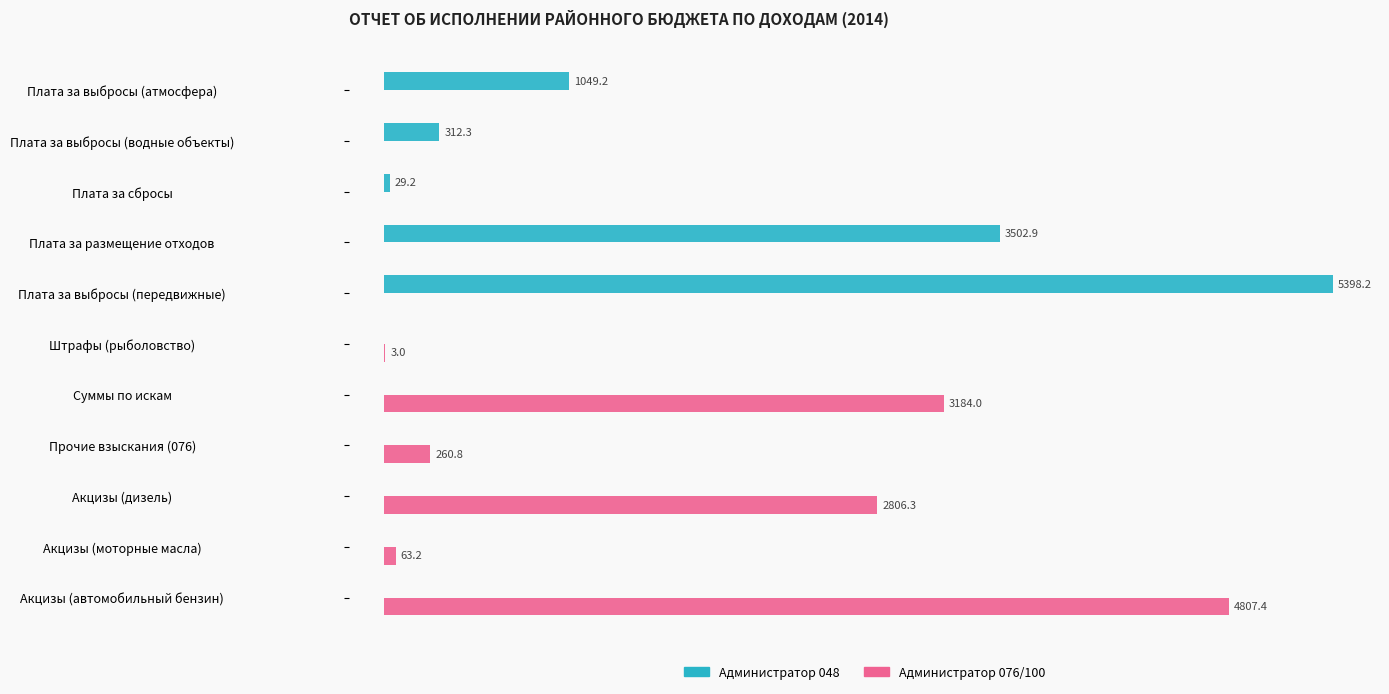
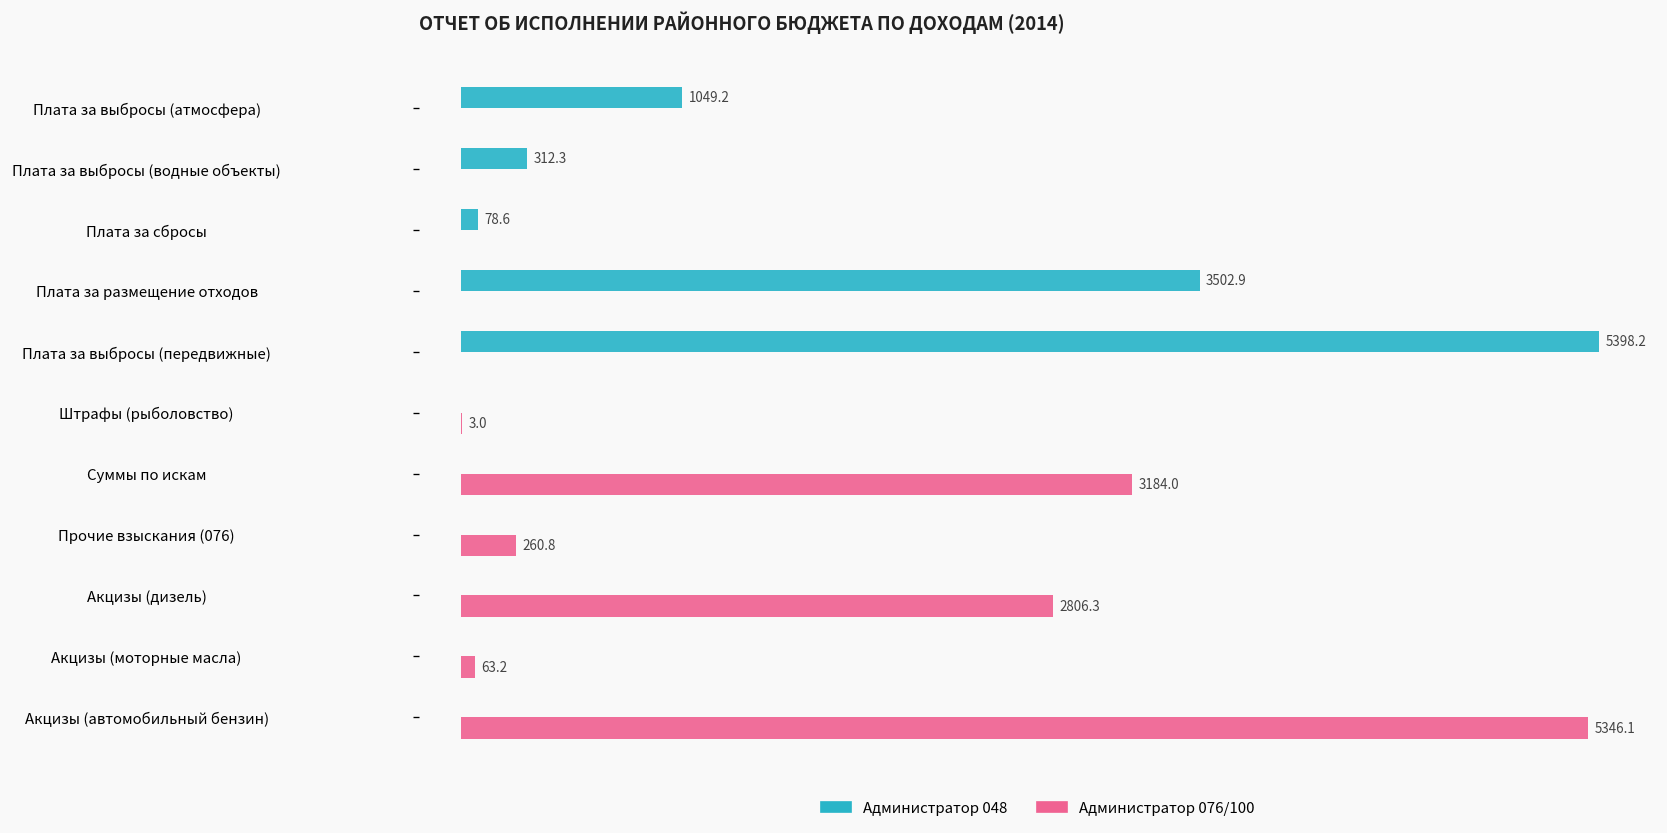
Администратор 048, Плата за сбросы: 29.2 -> 78.6
Администратор 076/100, Акцизы (автомобильный бензин): 4807.4 -> 5346.1
